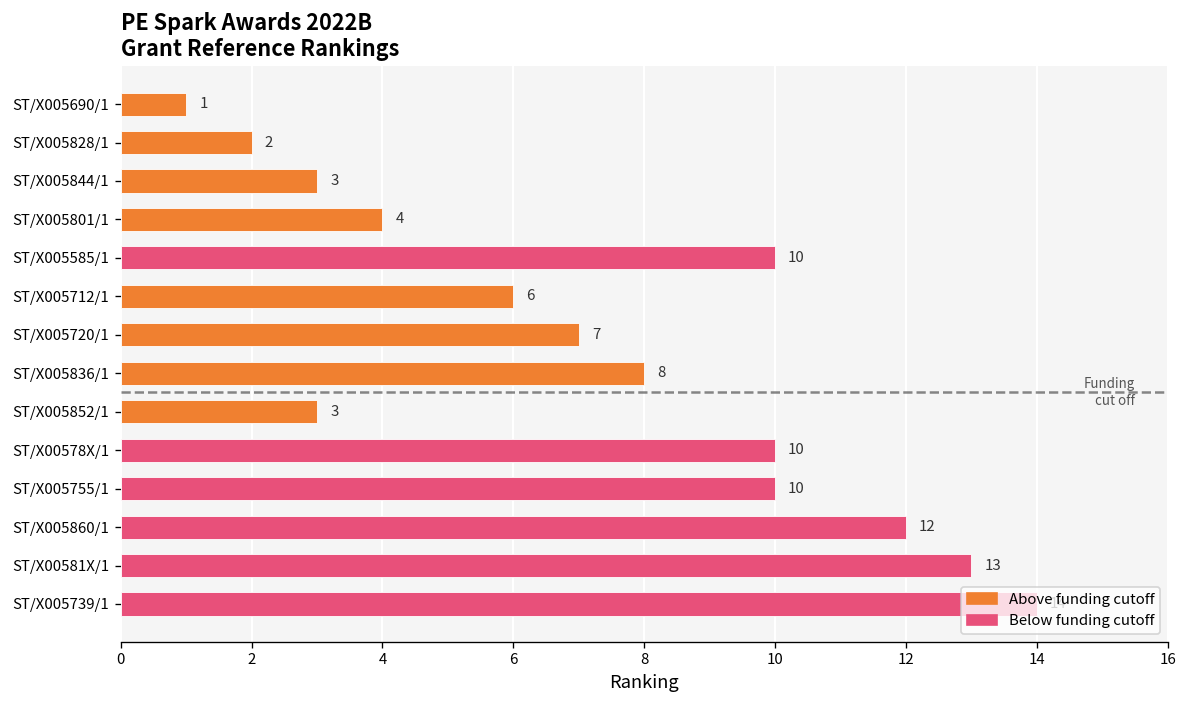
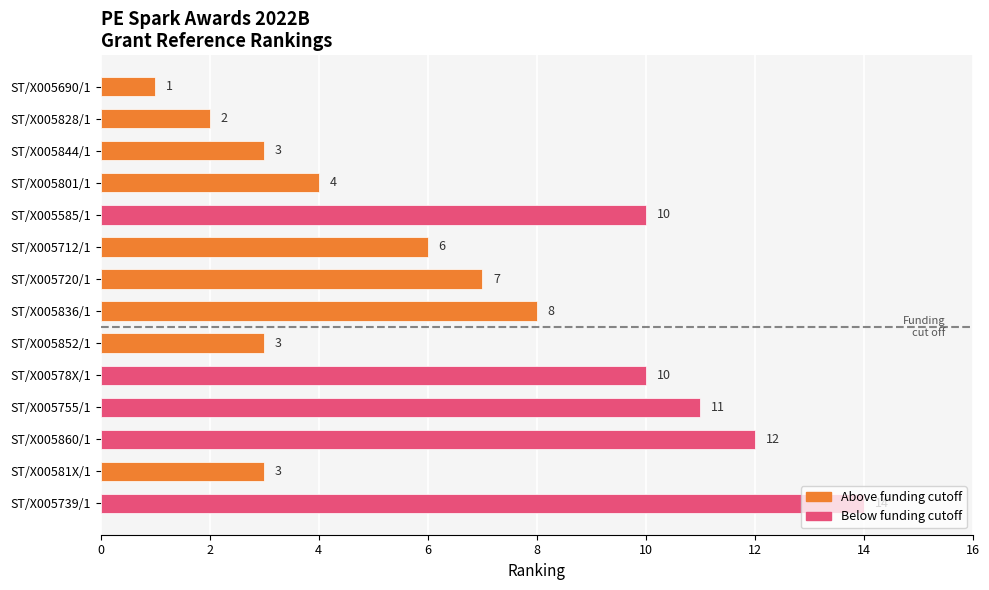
ST/X005755/1: 10 -> 11
ST/X00581X/1: 13 -> 3
